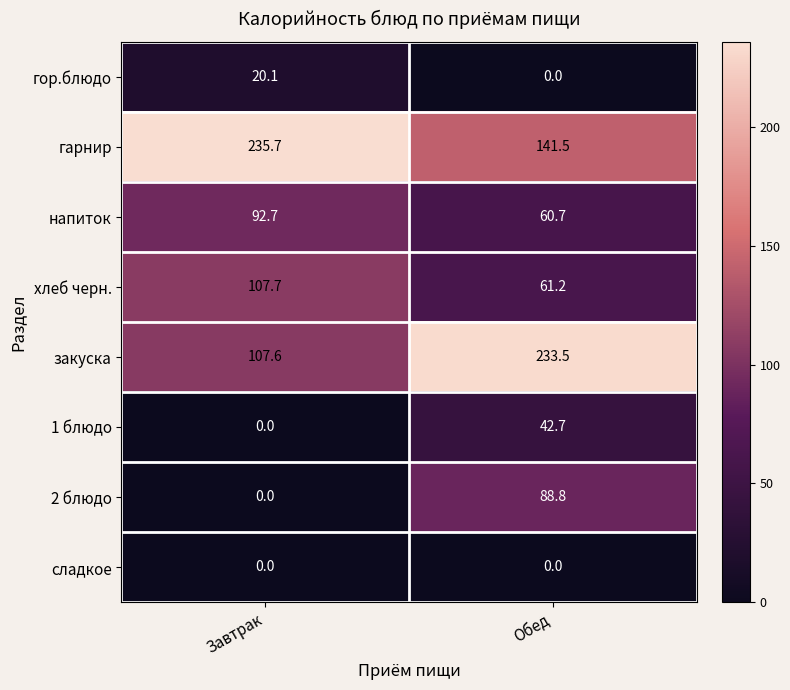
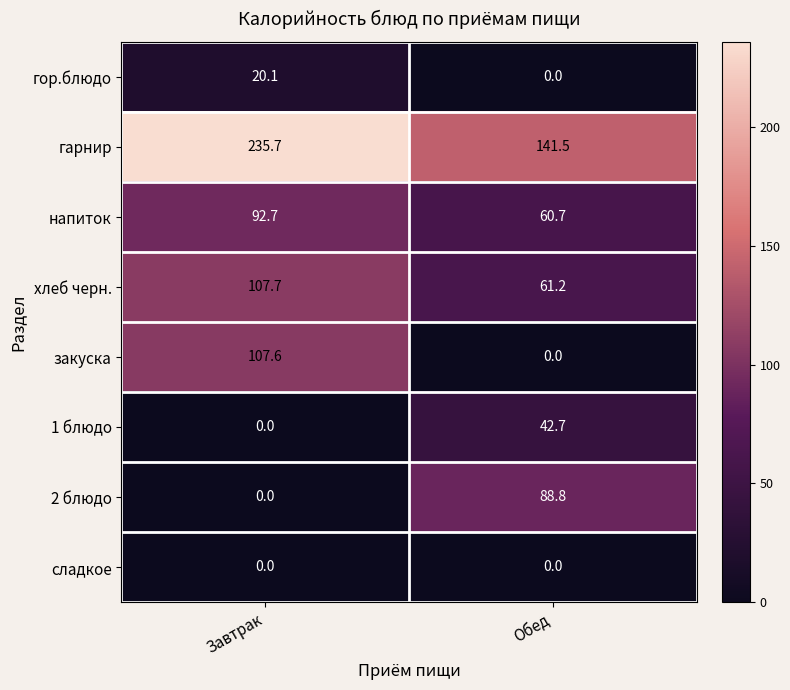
закуска, Обед: 233.5 -> 0.0
